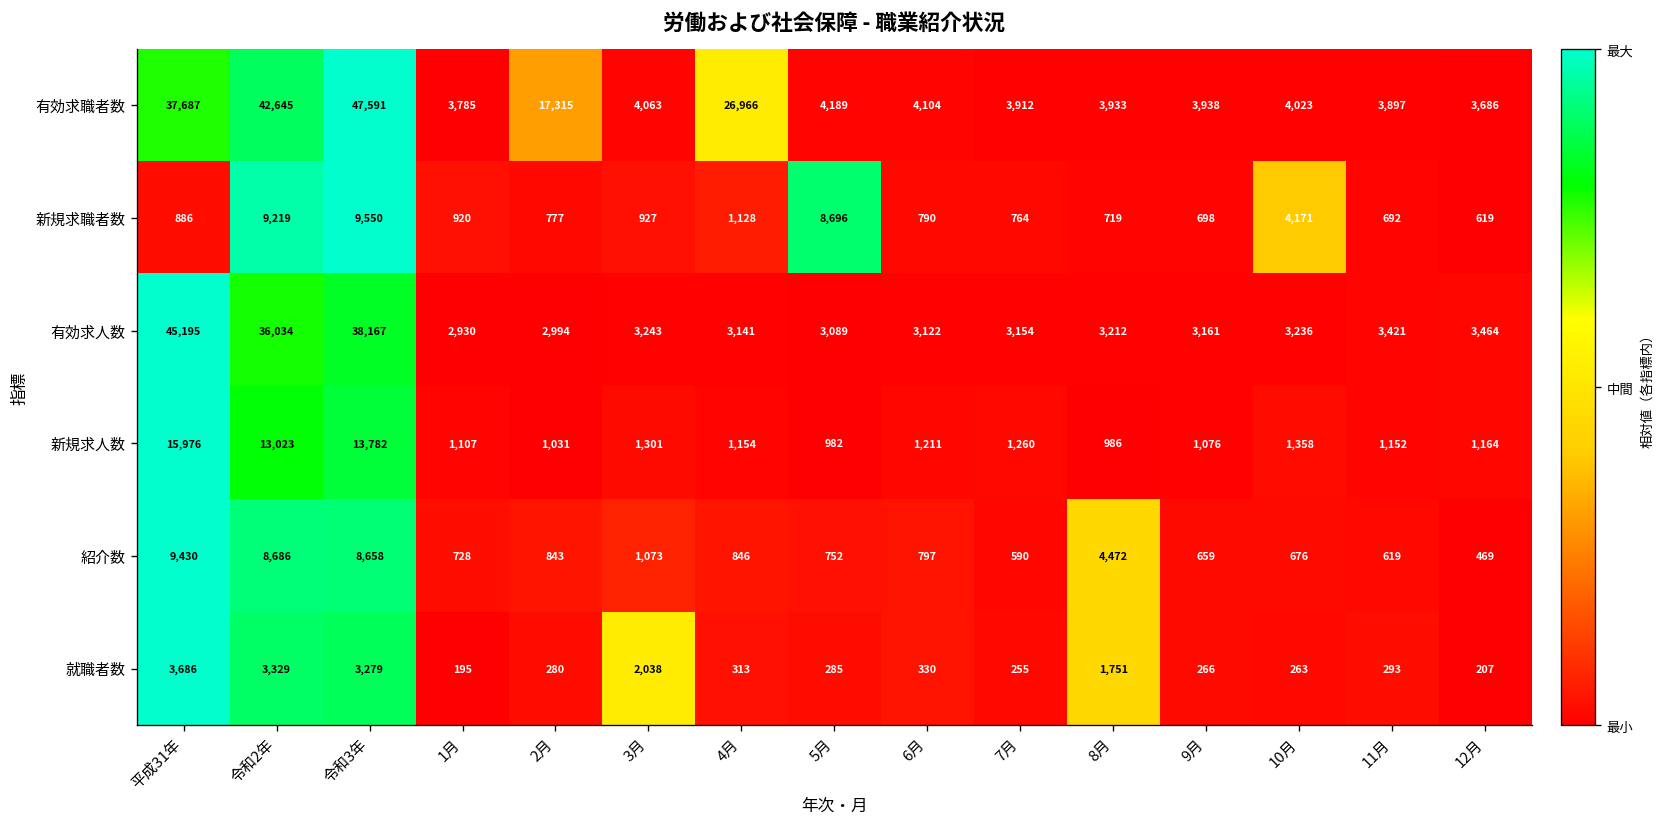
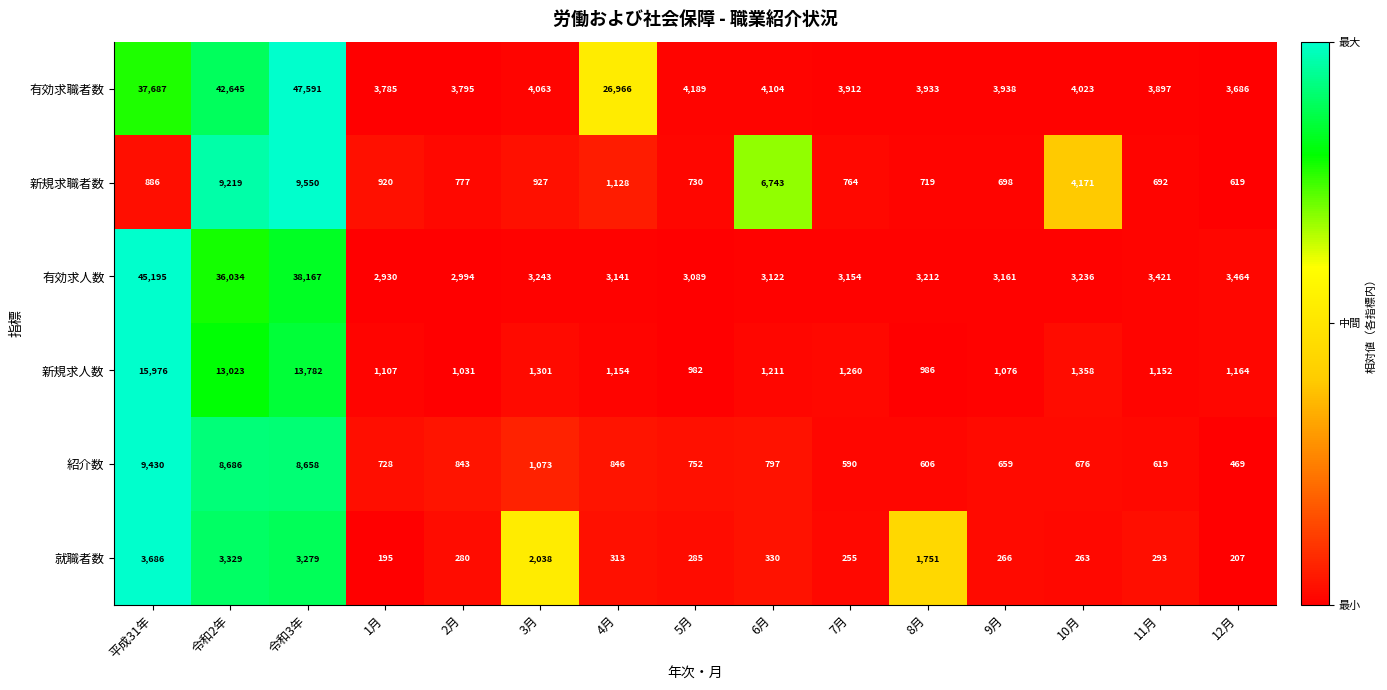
有効求職者数, 2月: 17,315 -> 3,795
新規求職者数, 5月: 8,696 -> 730
新規求職者数, 6月: 790 -> 6,743
紹介数, 8月: 4,472 -> 606
